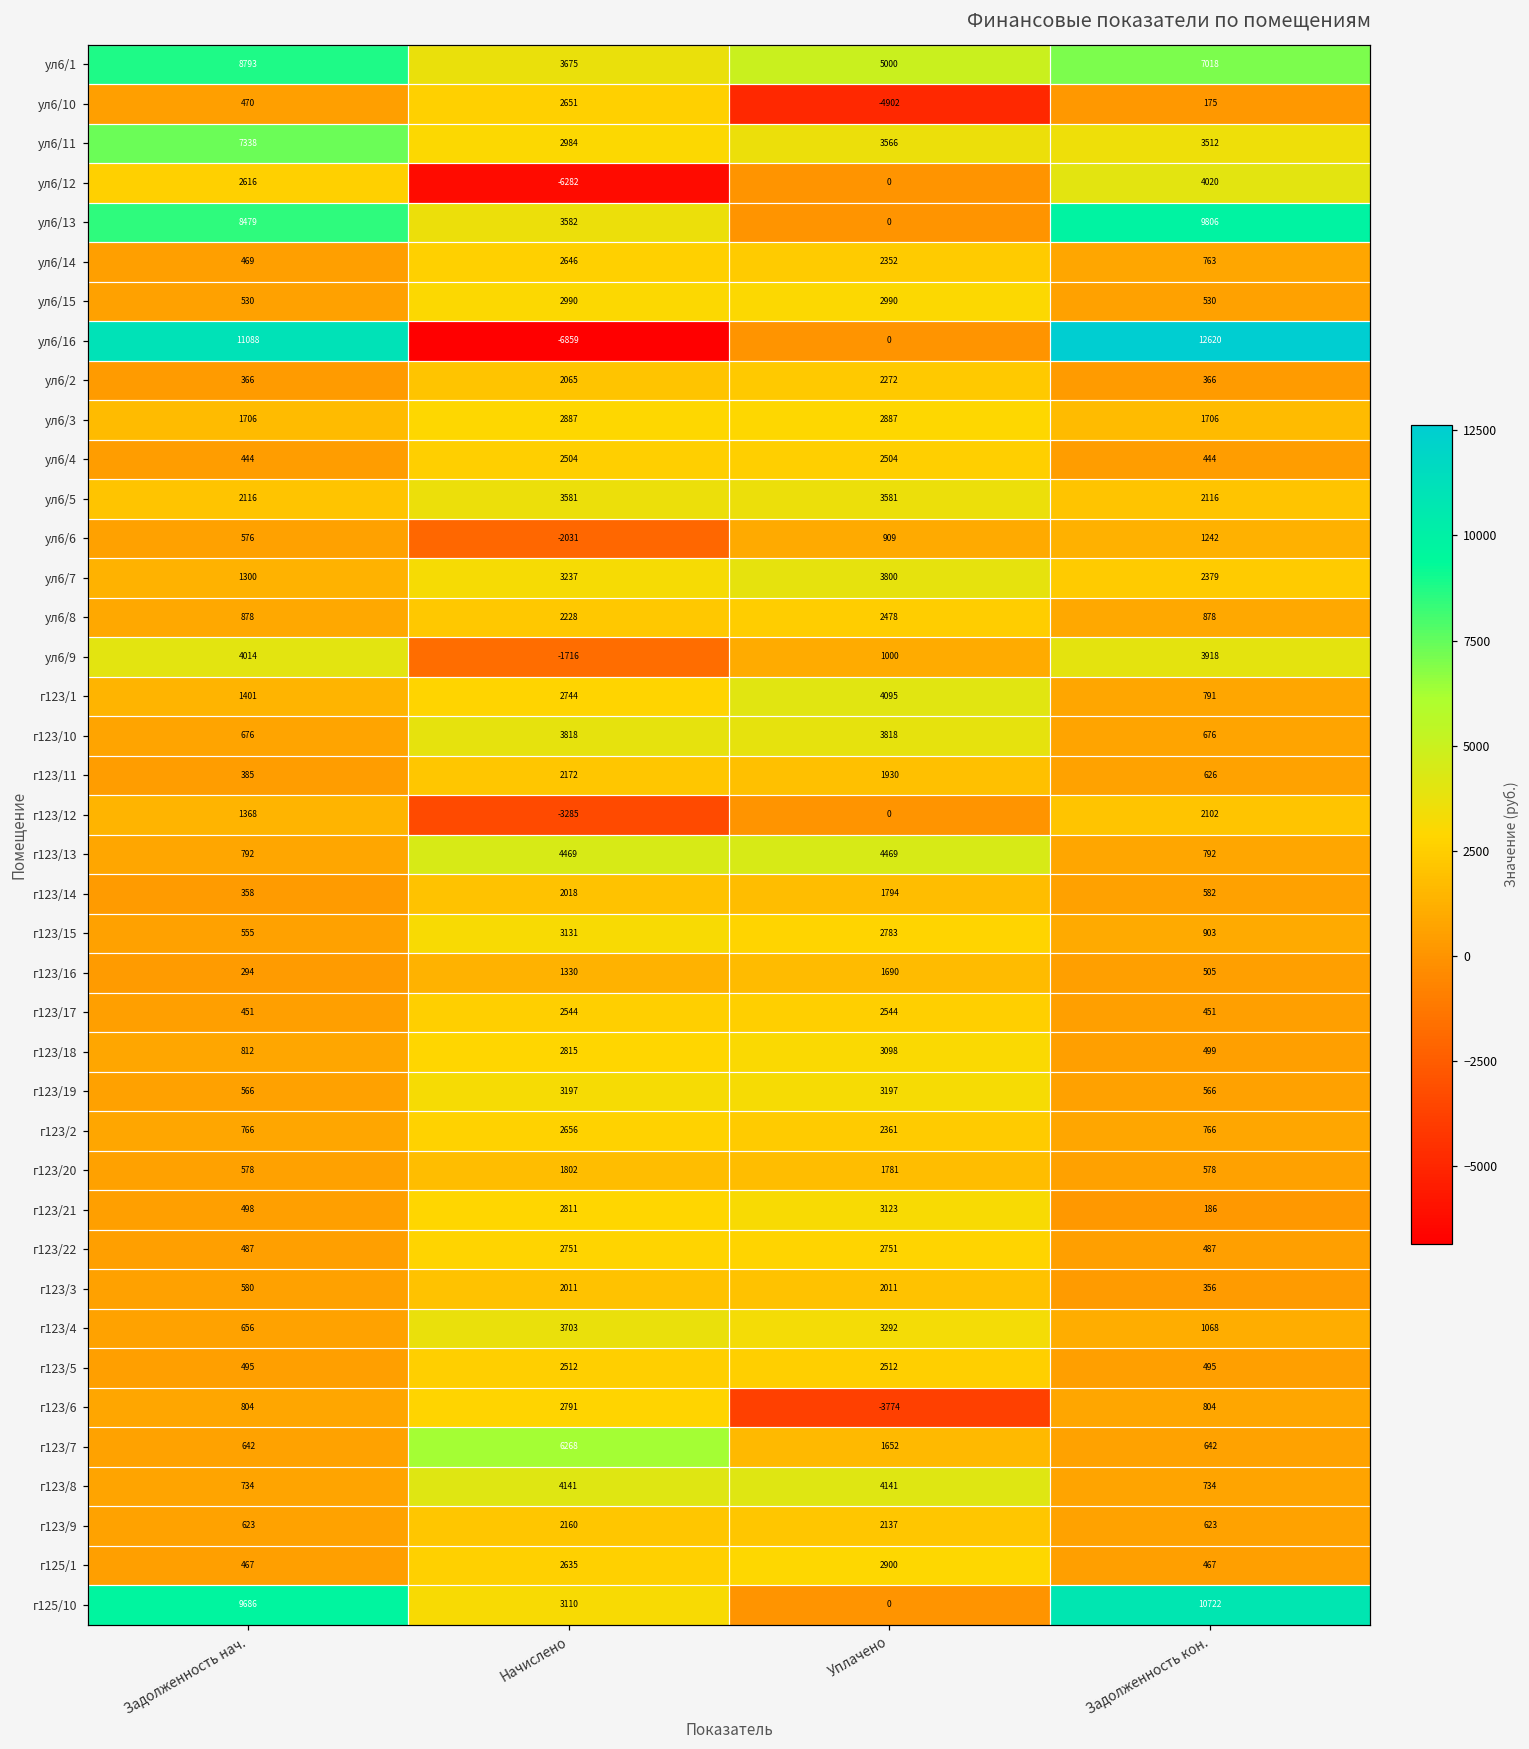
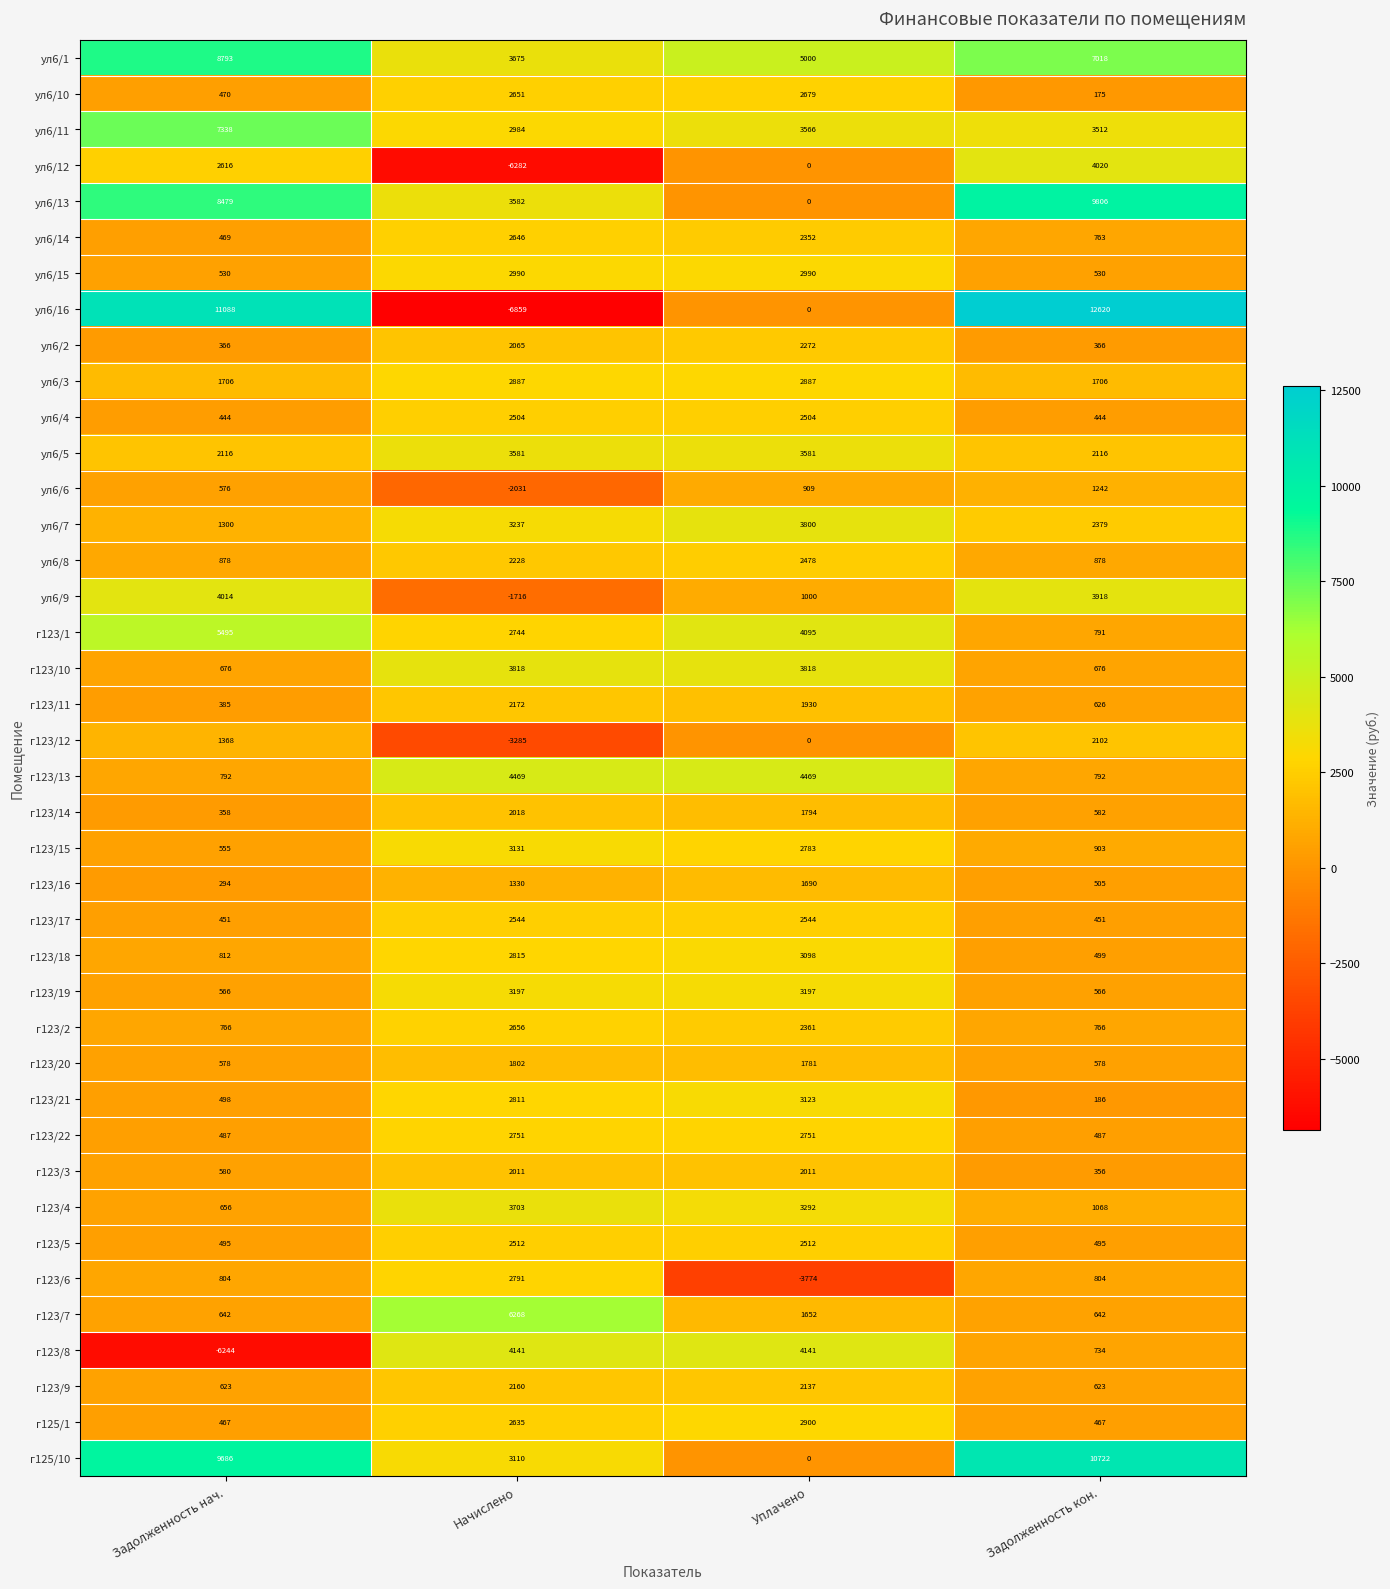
ул6/10, Уплачено: -4902 -> 2679
г123/1, Задолженность нач.: 1401 -> 5495
г123/8, Задолженность нач.: 734 -> -6244
